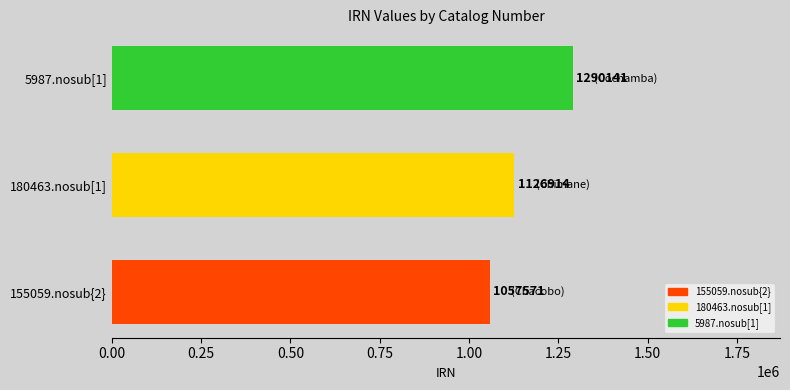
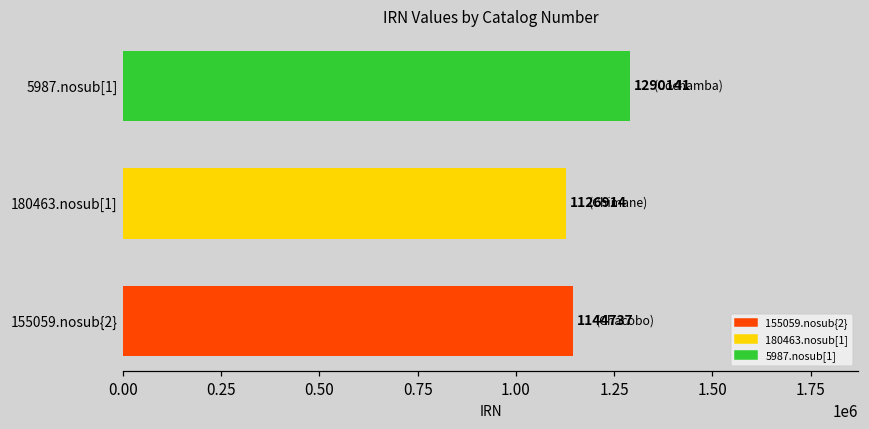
155059.nosub{2}: 1057571 -> 1144737
